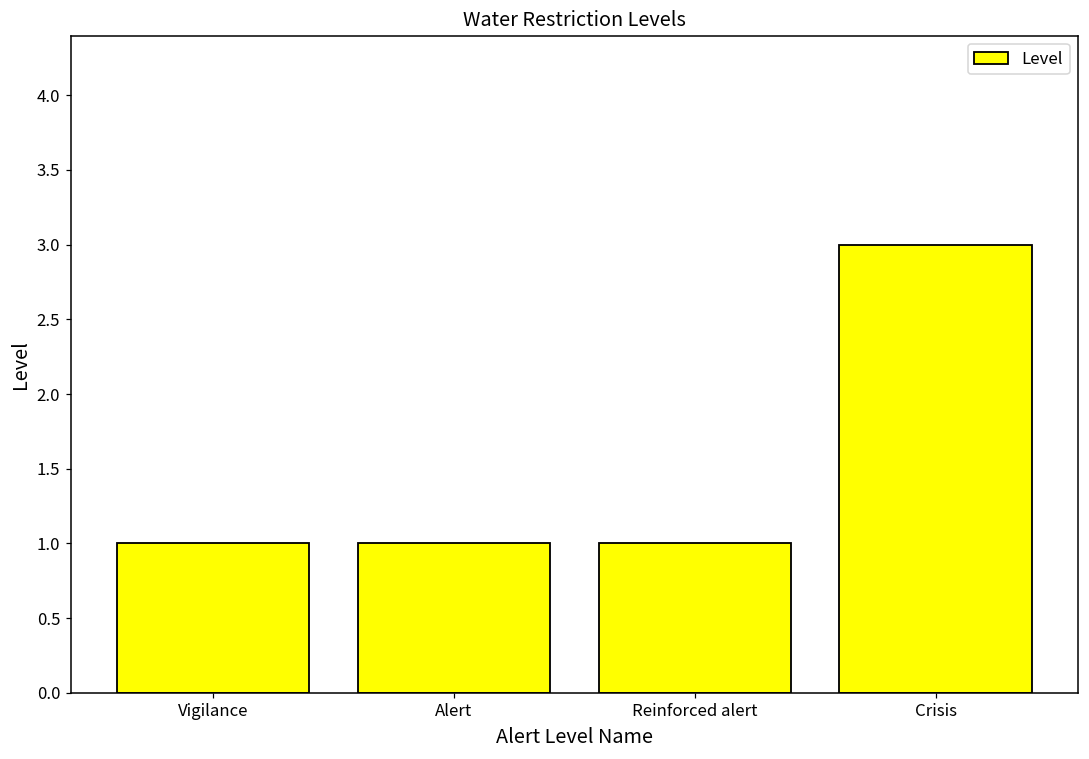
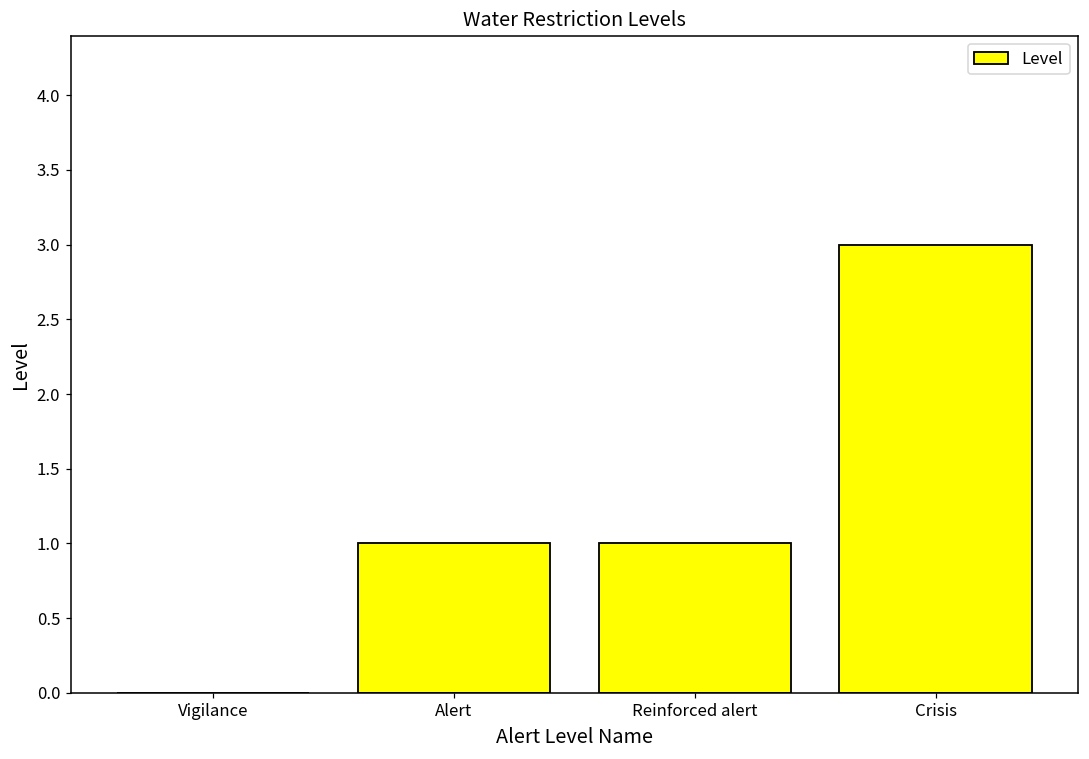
Vigilance: 1 -> 0
